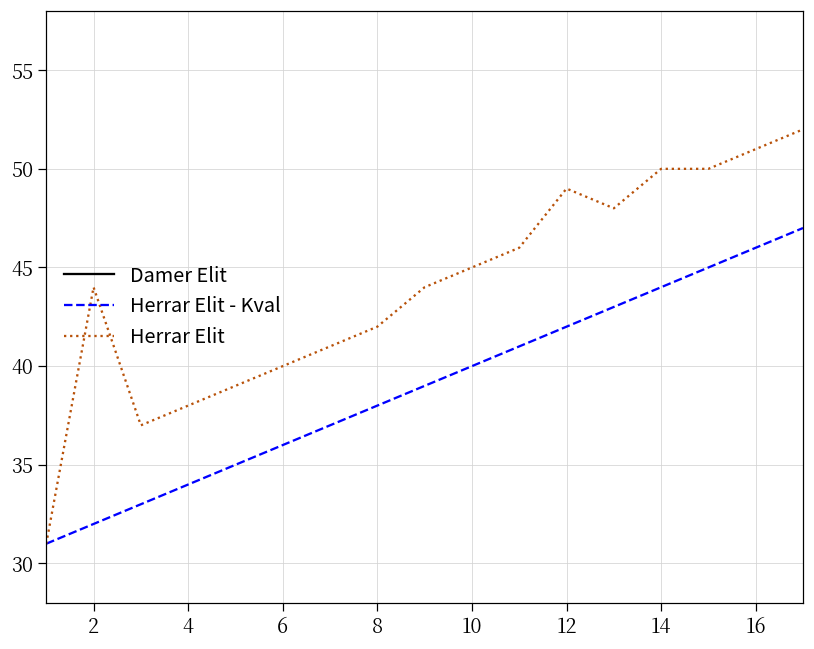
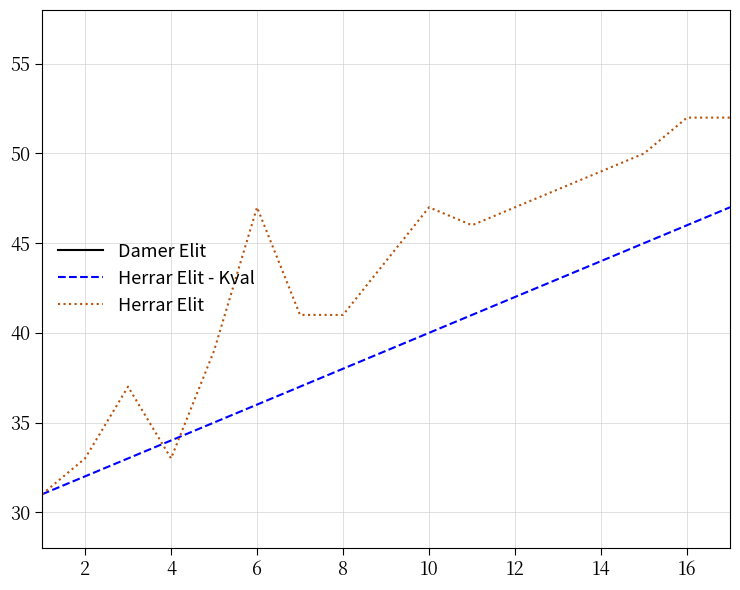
Herrar Elit, 2: 44 -> 33
Herrar Elit, 4: 38 -> 33
Herrar Elit, 6: 40 -> 47
Herrar Elit, 8: 42 -> 41
Herrar Elit, 10: 45 -> 47
Herrar Elit, 12: 49 -> 47
Herrar Elit, 14: 50 -> 49
Herrar Elit, 16: 51 -> 52
